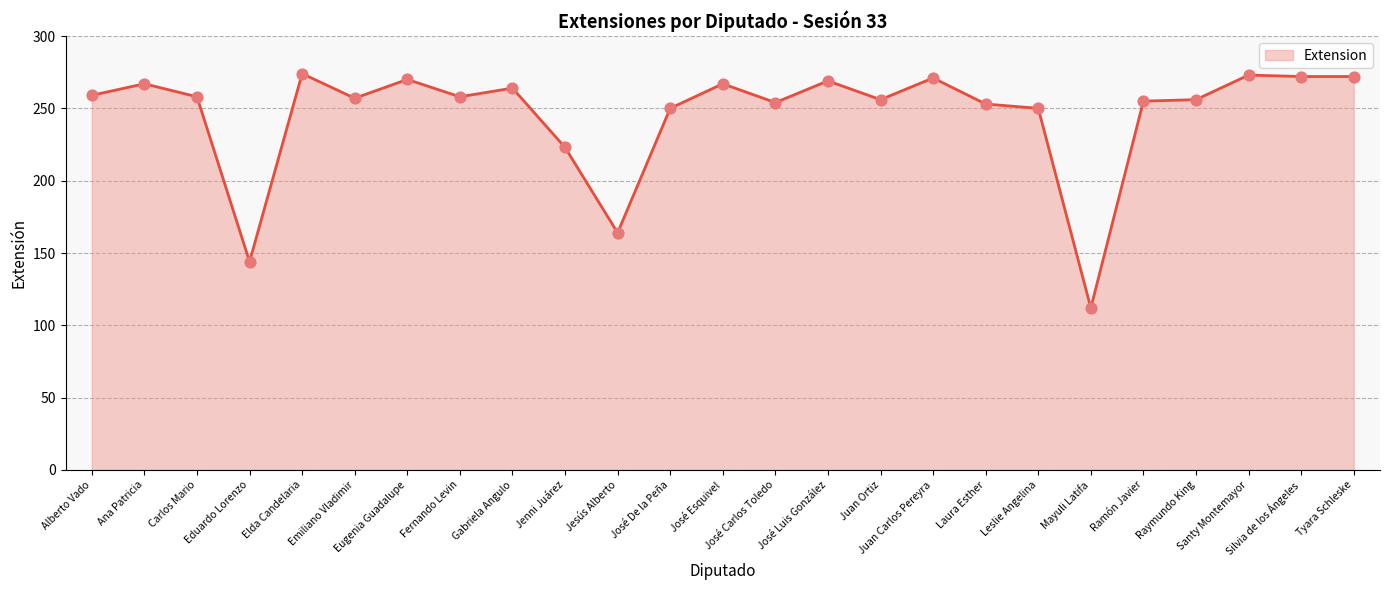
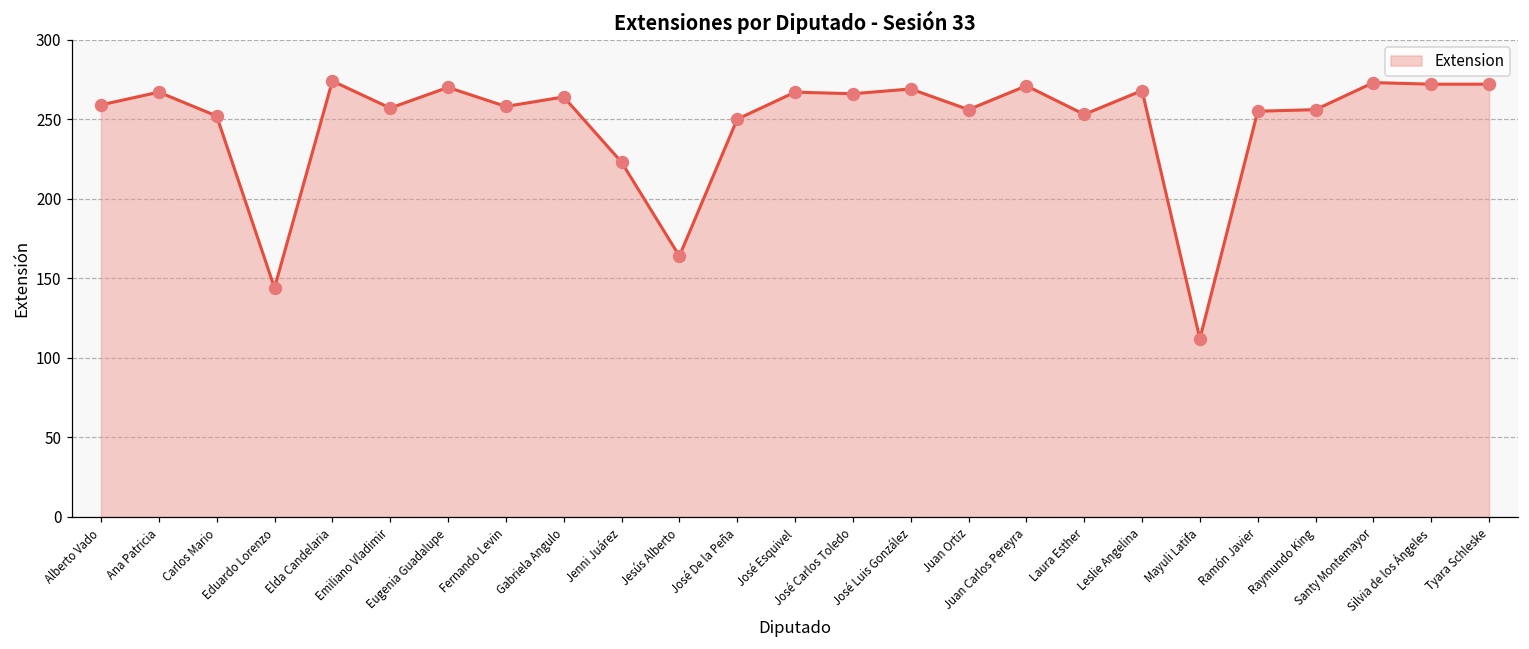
Carlos Mario: 258 -> 252
José Carlos Toledo: 254 -> 266
Leslie Angelina: 250 -> 268
